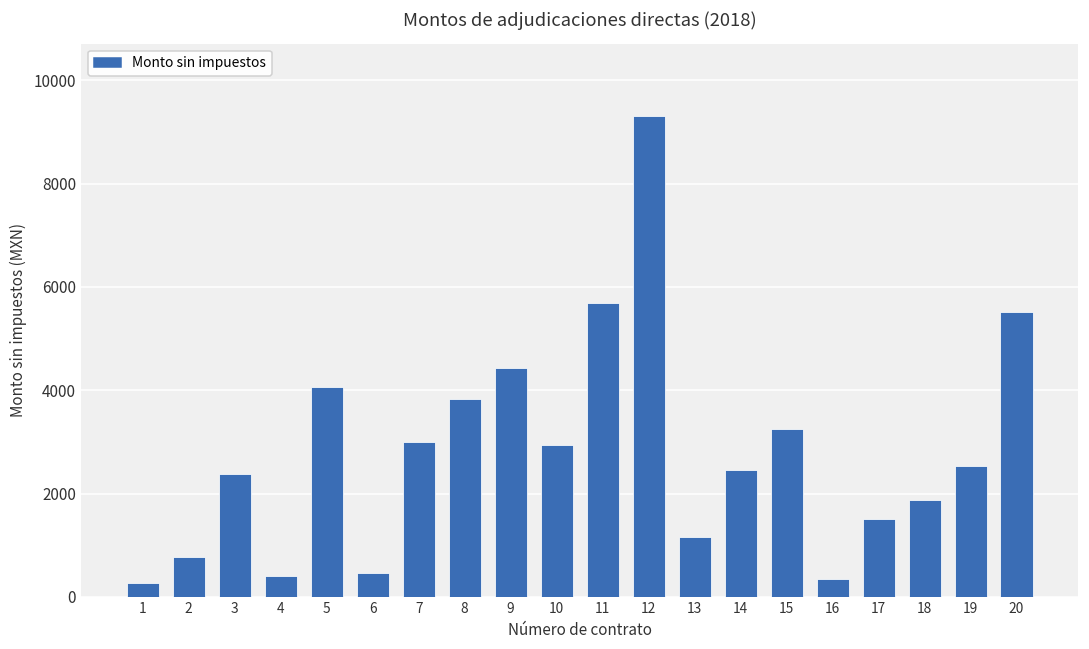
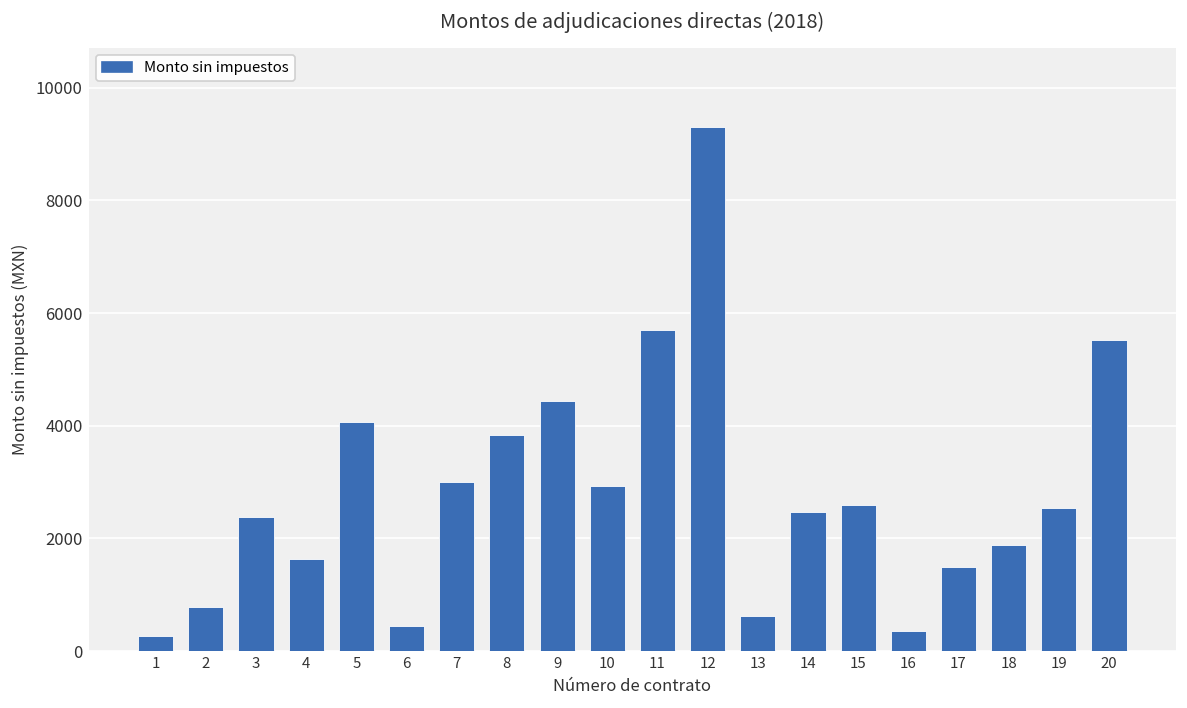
4: 400 -> 1600
13: 1200 -> 600
15: 3300 -> 2600
